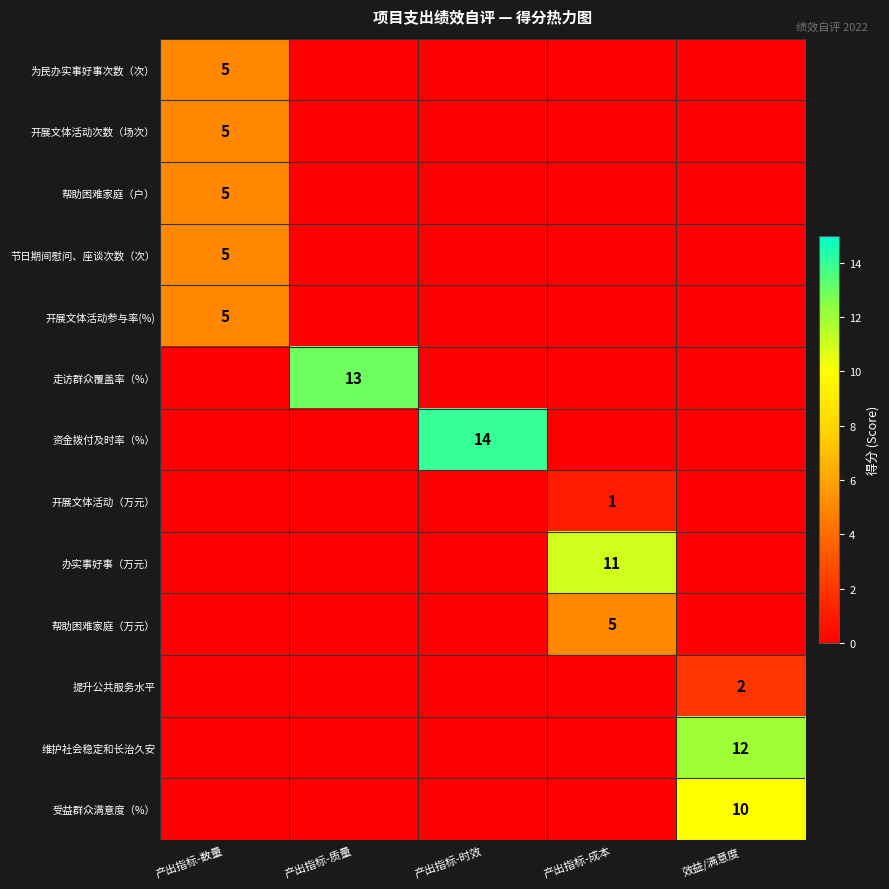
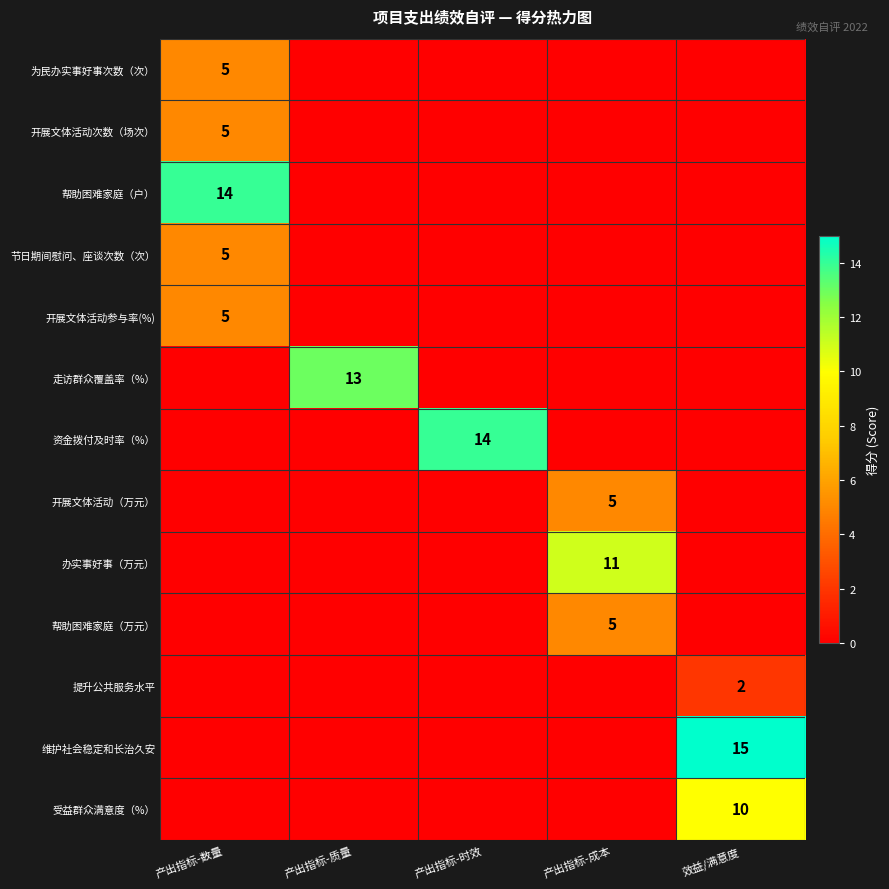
帮助困难家庭（户）, 产出指标-数量: 5 -> 14
开展文体活动（万元）, 产出指标-成本: 1 -> 5
维护社会稳定和长治久安, 效益/满意度: 12 -> 15
